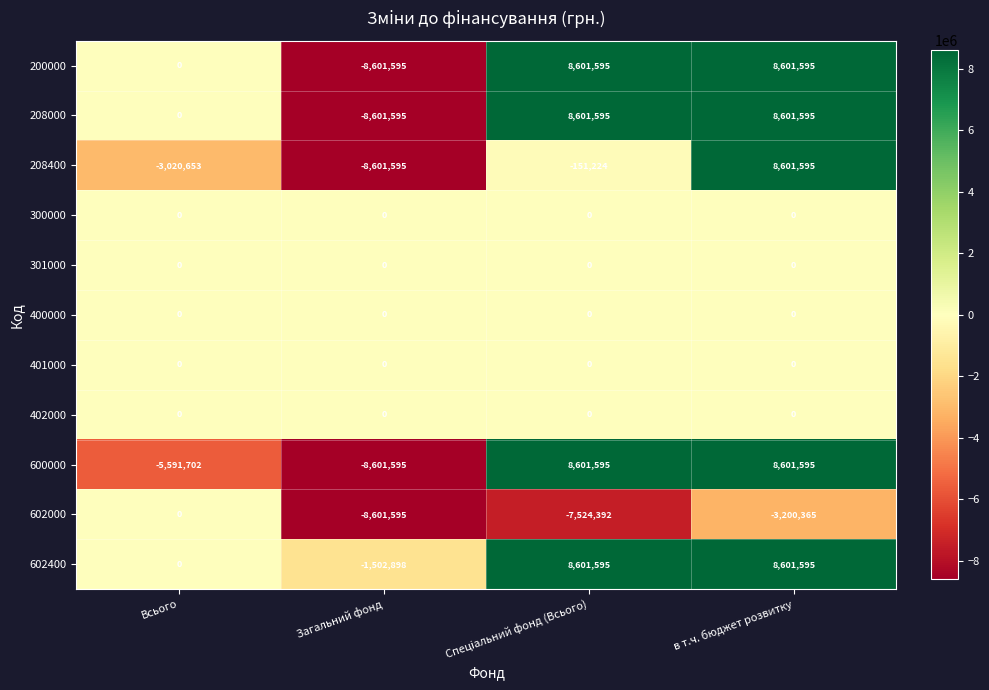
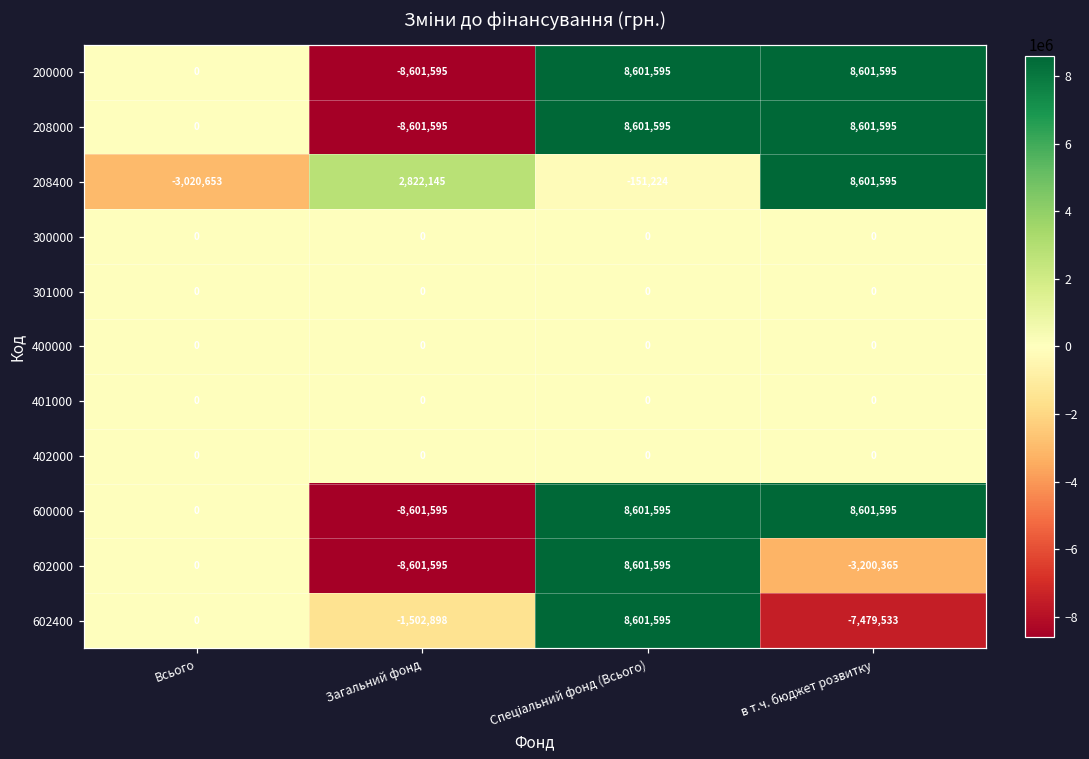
208400, Загальний фонд: -8,601,595 -> 2,822,145
600000, Всього: -5,591,702 -> 0
602000, Спеціальний фонд (Всього): -7,524,392 -> 8,601,595
602400, в т.ч. бюджет розвитку: 8,601,595 -> -7,479,533
